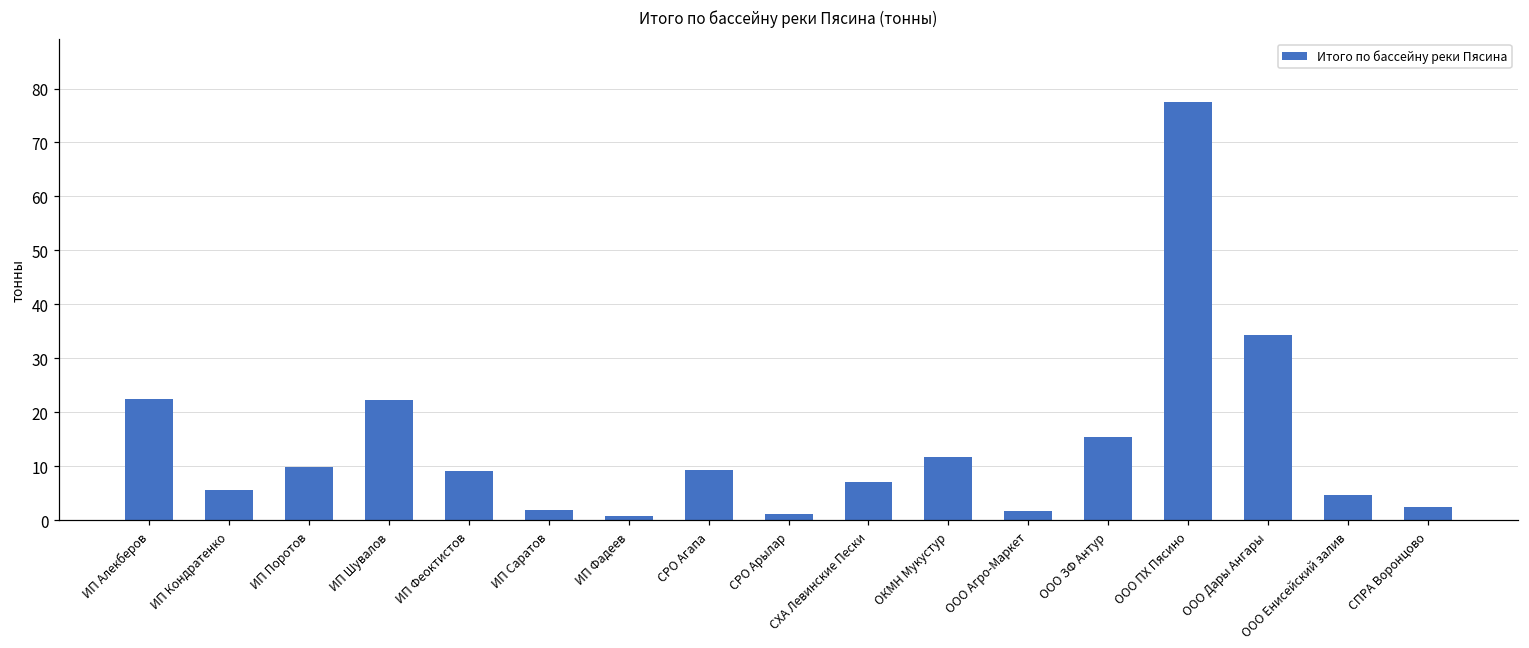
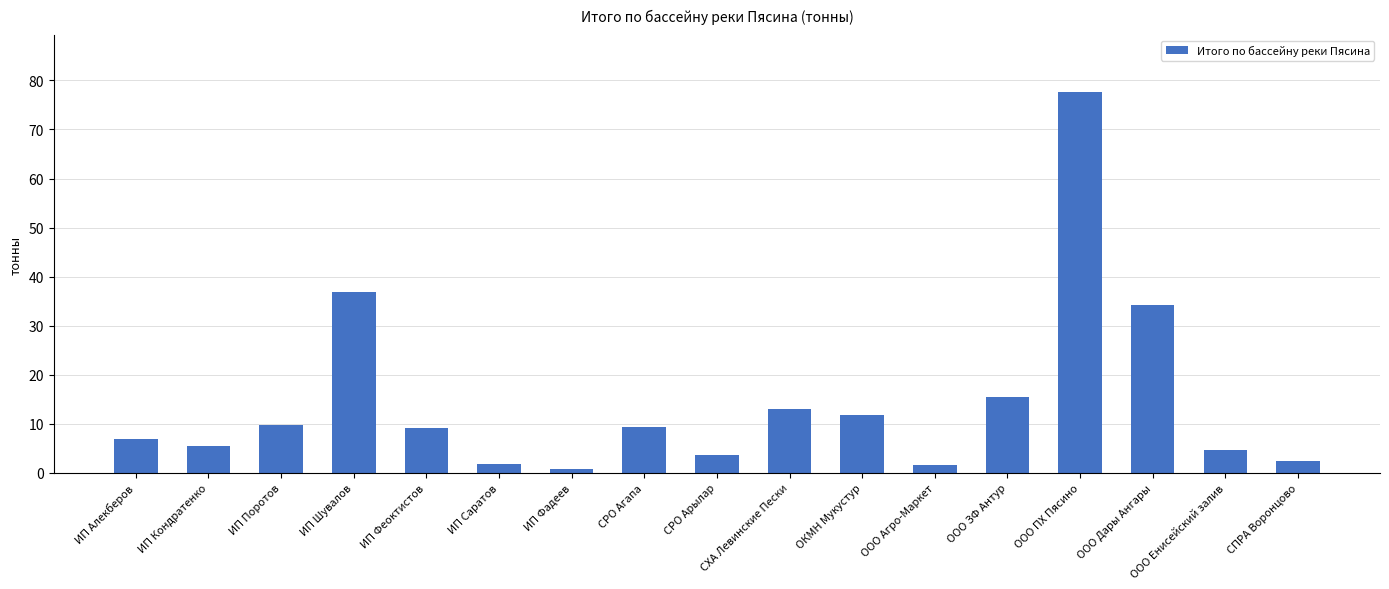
ИП Алекберов: 22 -> 7
ИП Шувалов: 22 -> 37
СРО Арылар: 1 -> 4
СХА Левинские Пески: 7 -> 13
